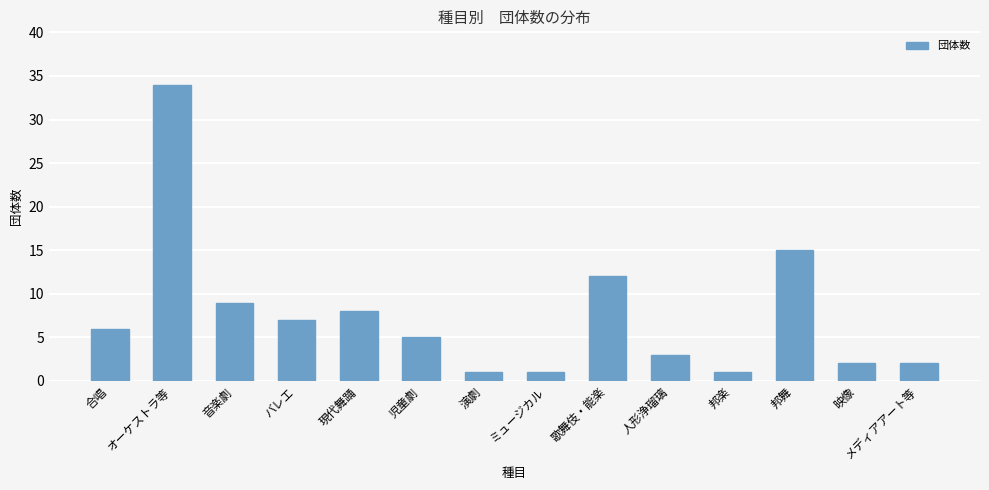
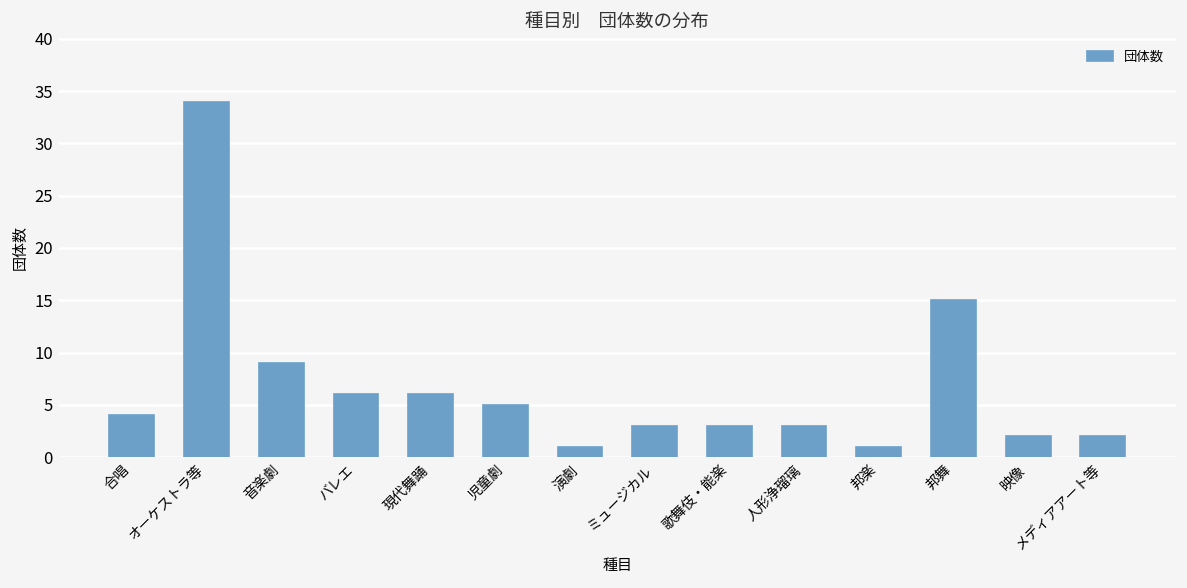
合唱: 6 -> 4
バレエ: 7 -> 6
現代舞踊: 8 -> 6
ミュージカル: 1 -> 3
歌舞伎・能楽: 12 -> 3
